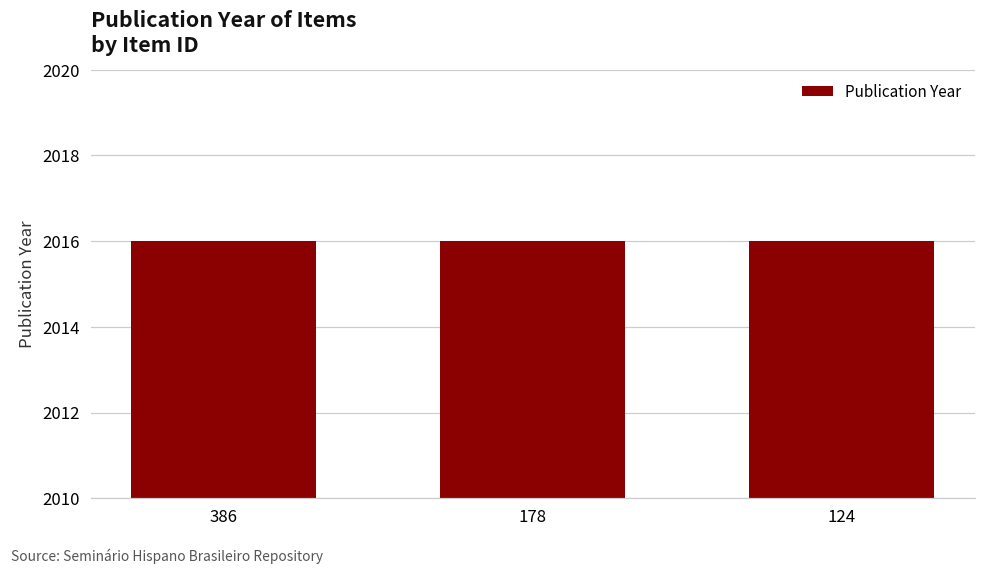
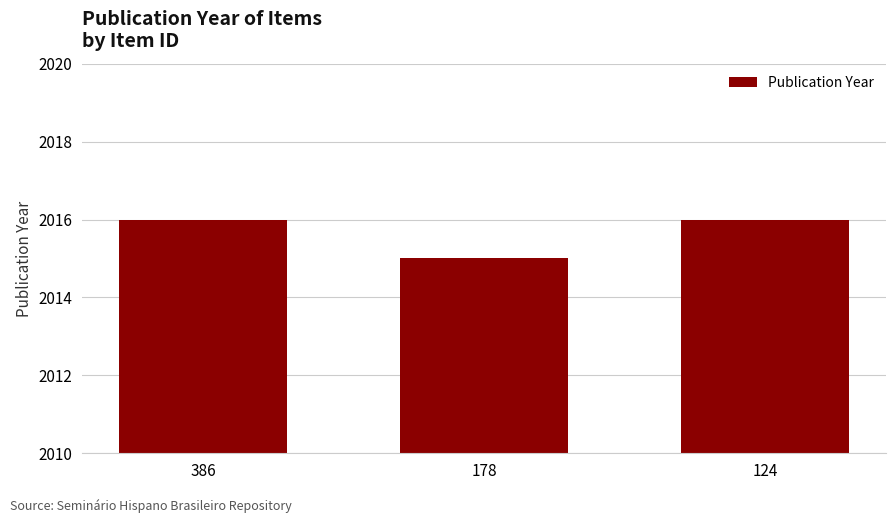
178: 2016 -> 2015
